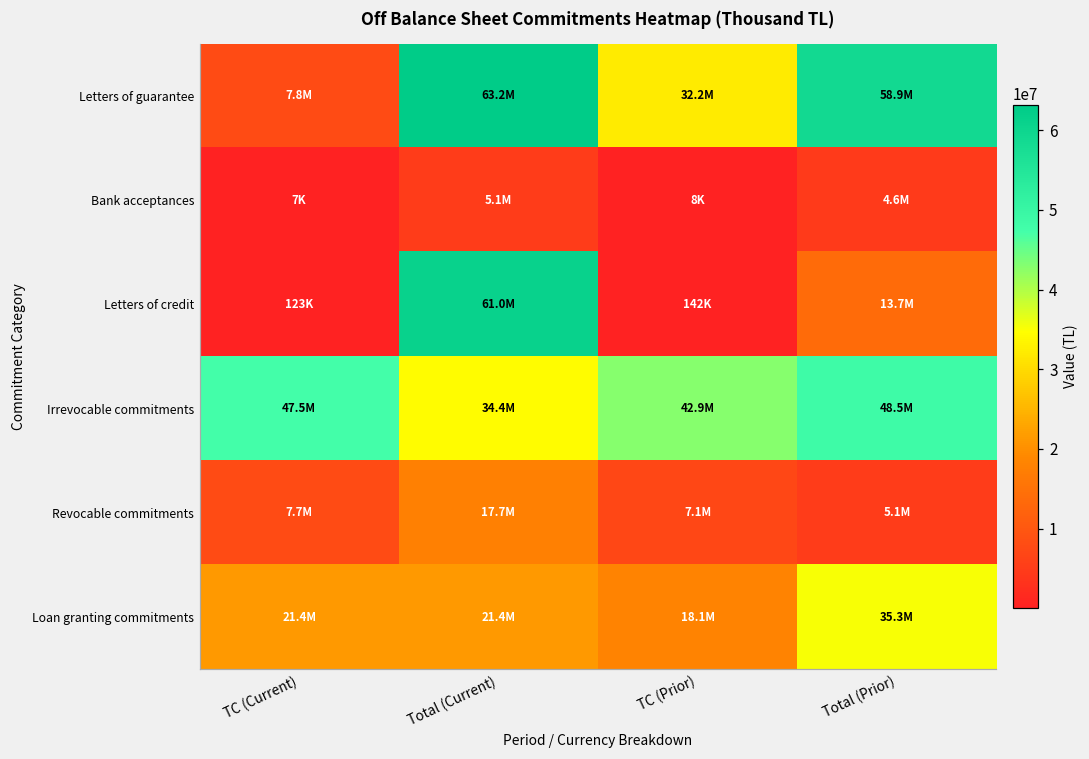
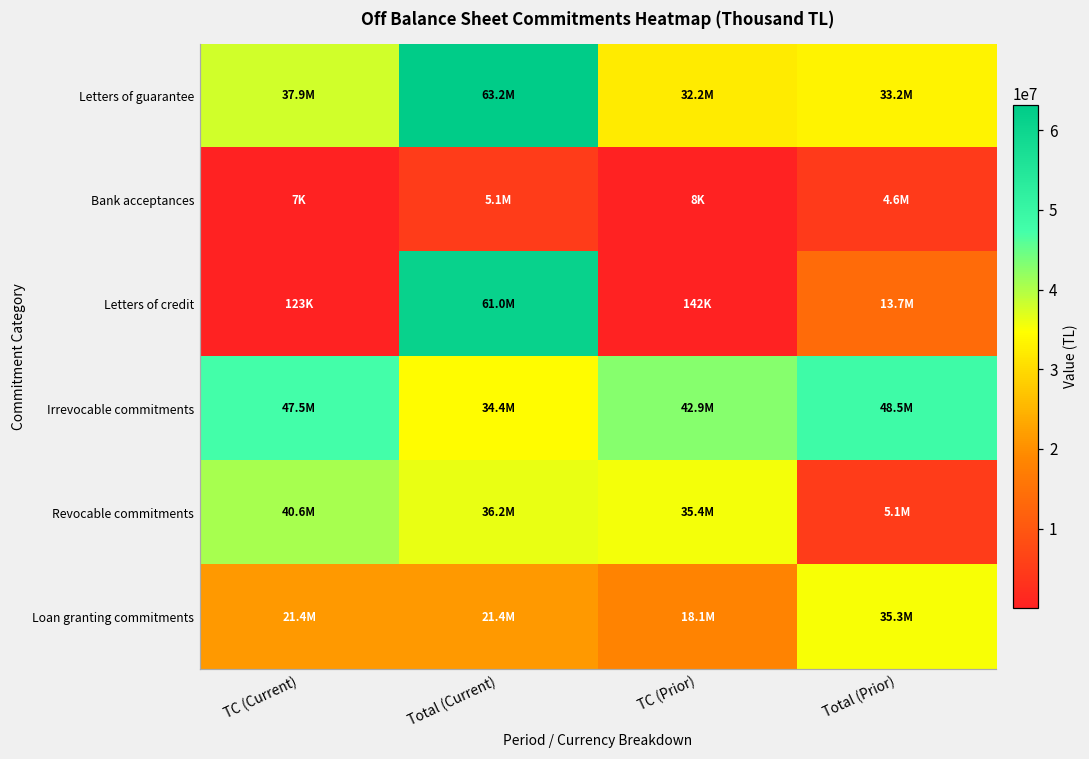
Letters of guarantee, TC (Current): 7.8M -> 37.9M
Letters of guarantee, Total (Prior): 58.9M -> 33.2M
Revocable commitments, TC (Current): 7.7M -> 40.6M
Revocable commitments, Total (Current): 17.7M -> 36.2M
Revocable commitments, TC (Prior): 7.1M -> 35.4M
